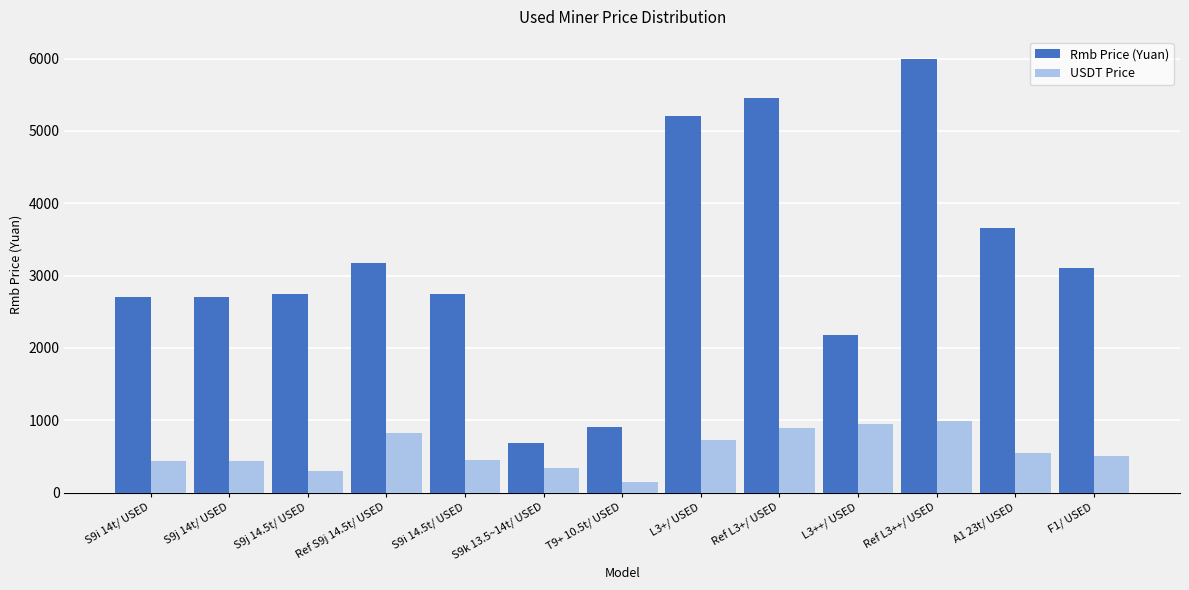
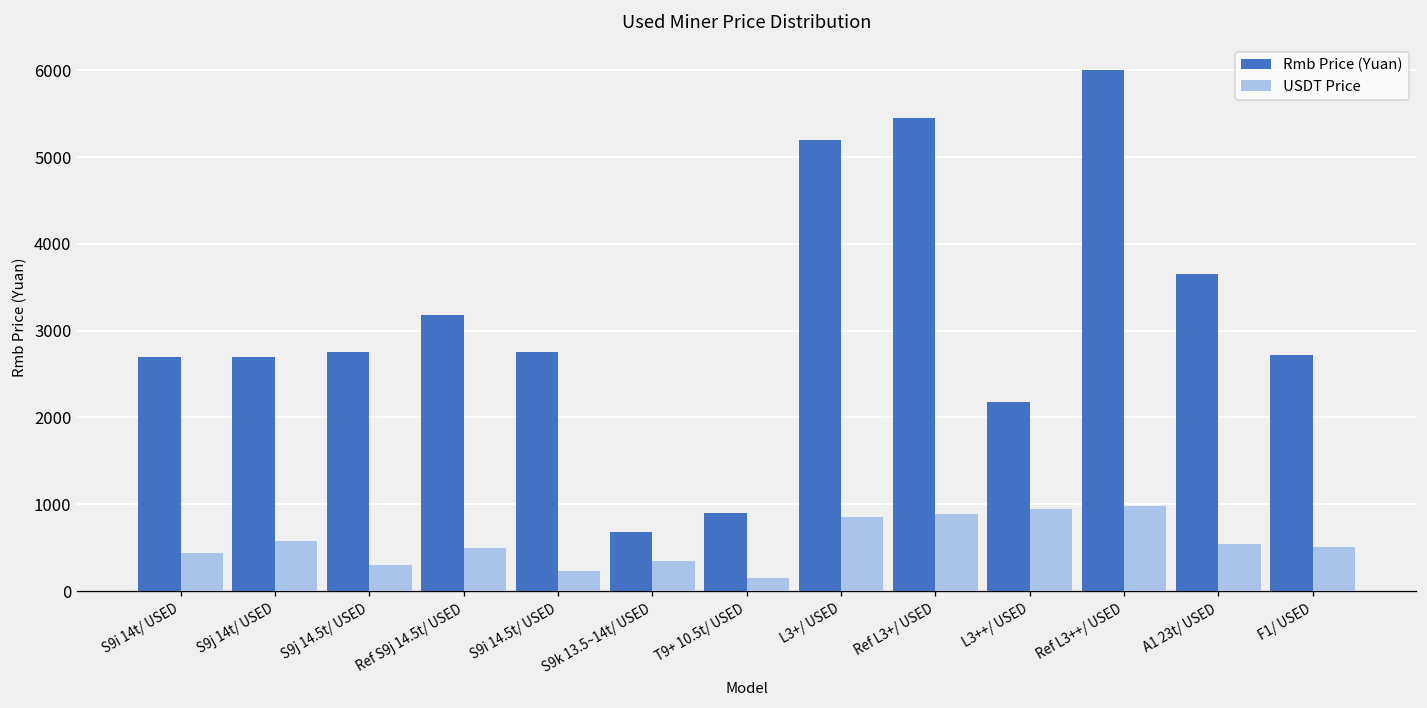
USDT Price, S9j 14t/ USED: 400 -> 600
USDT Price, Ref S9j 14.5t/ USED: 800 -> 500
USDT Price, S9i 14.5t/ USED: 500 -> 200
USDT Price, L3+/ USED: 700 -> 900
Rmb Price (Yuan), F1/ USED: 3100 -> 2700
